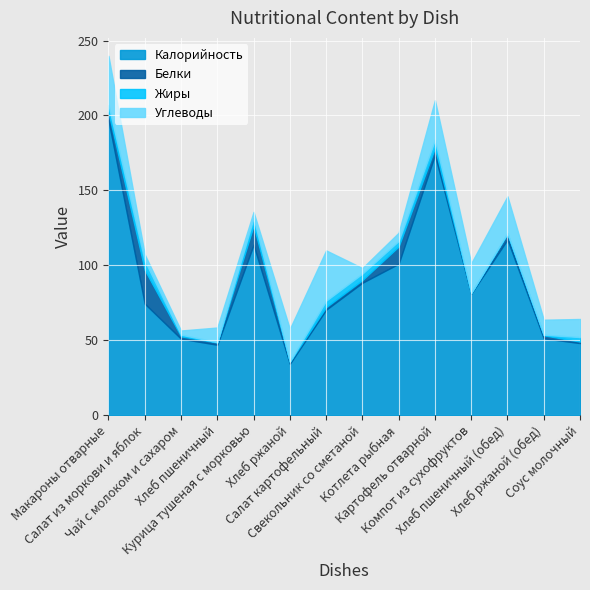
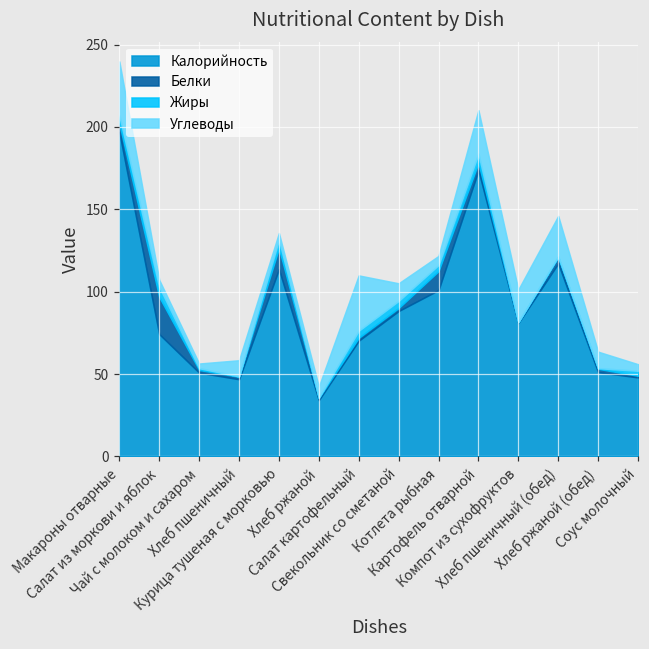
Углеводы, Хлеб ржаной: 22 -> 7
Углеводы, Свекольник со сметаной: 4 -> 11
Углеводы, Соус молочный: 12 -> 4
